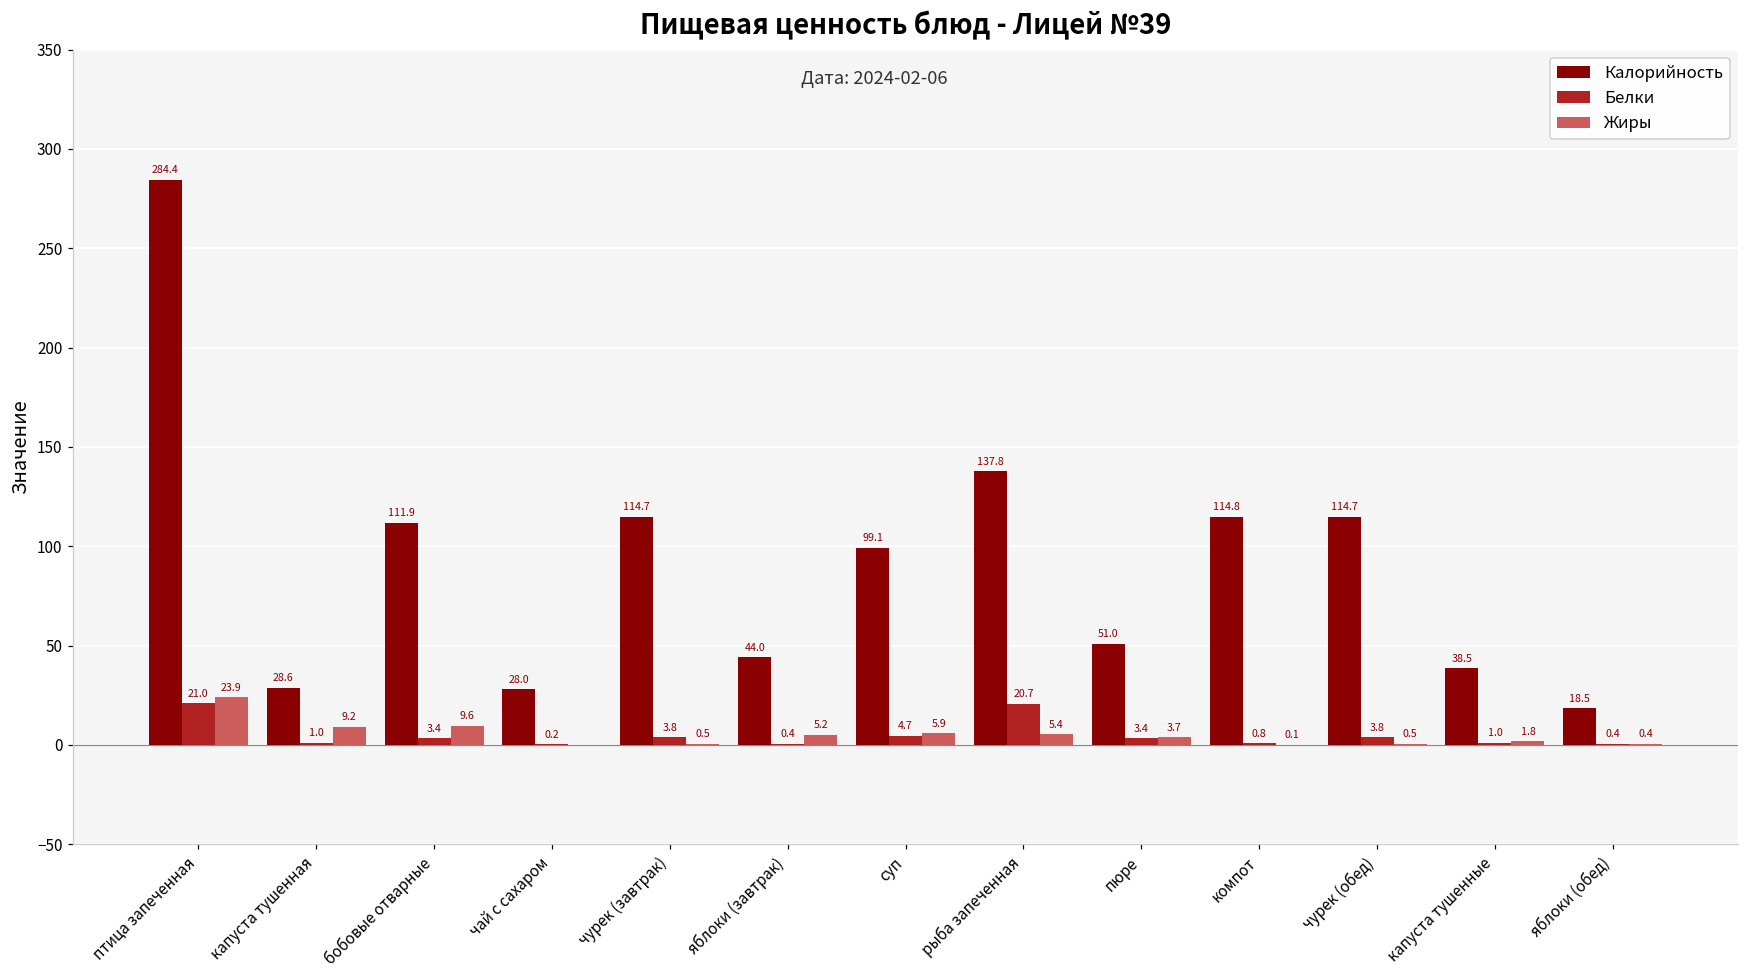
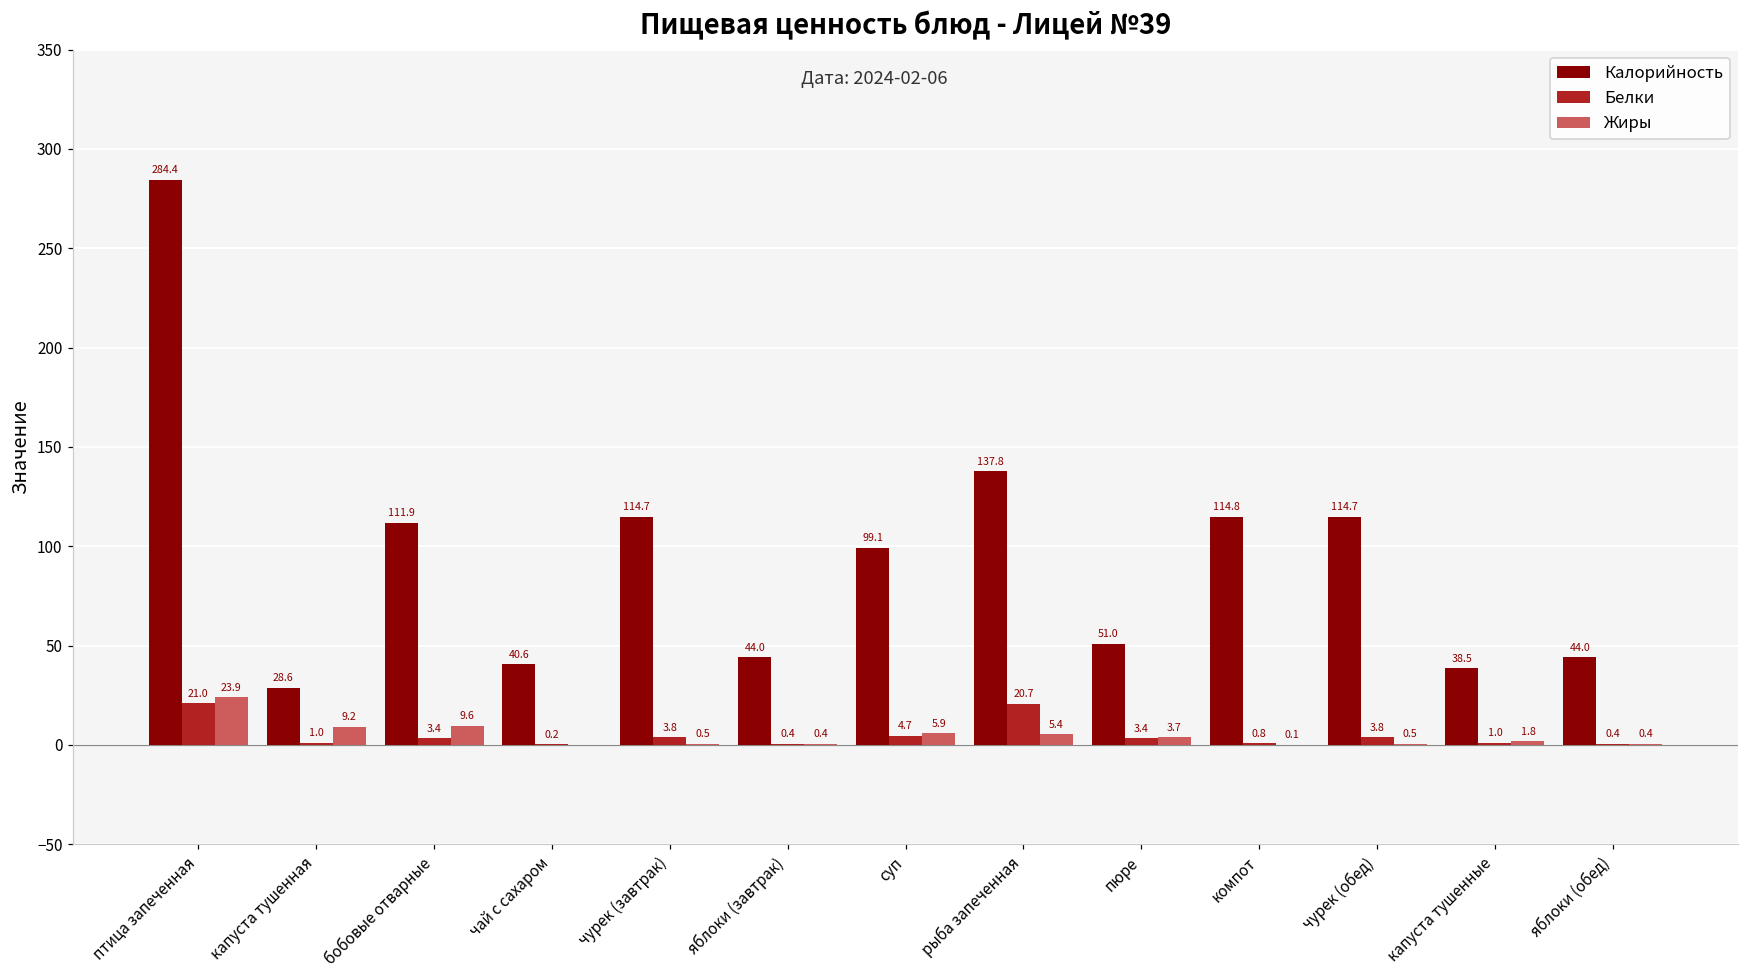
Калорийность, чай с сахаром: 28.0 -> 40.6
Жиры, яблоки (завтрак): 5.2 -> 0.4
Калорийность, яблоки (обед): 18.5 -> 44.0
